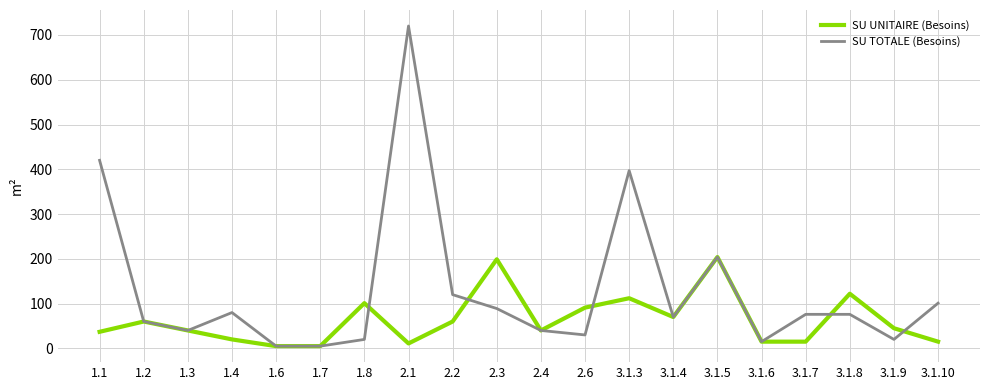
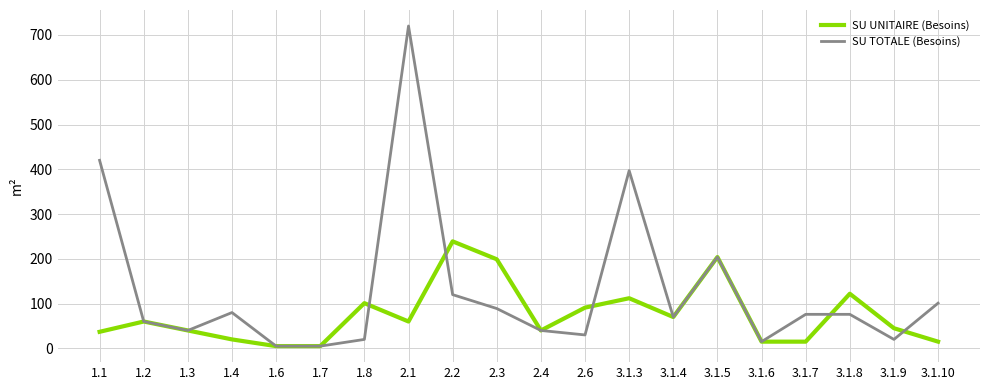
SU UNITAIRE (Besoins), 2.1: 10 -> 60
SU UNITAIRE (Besoins), 2.2: 60 -> 240
